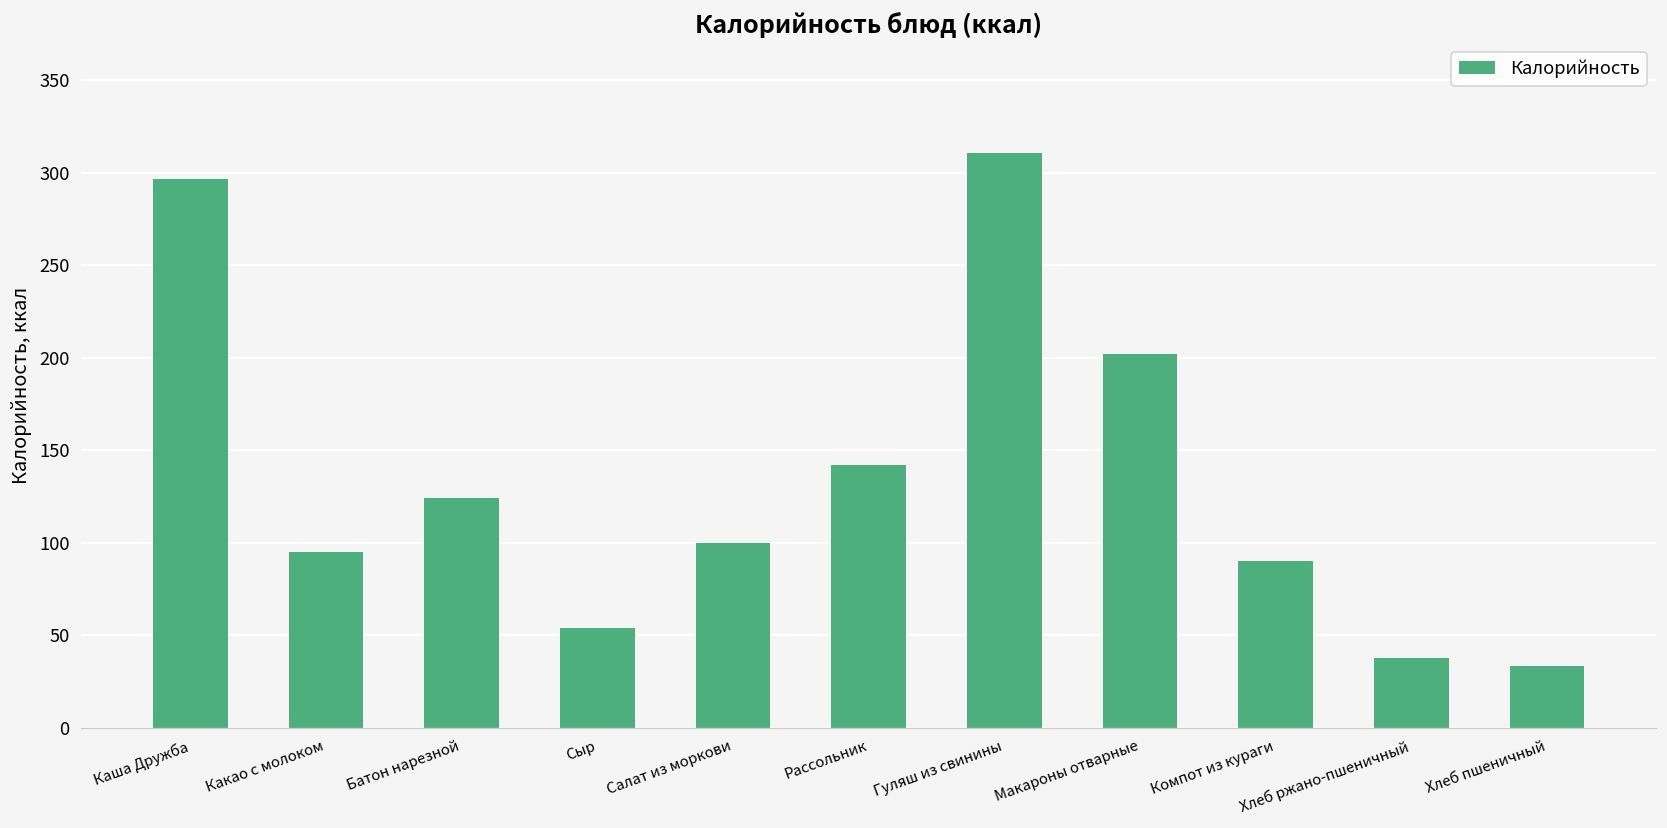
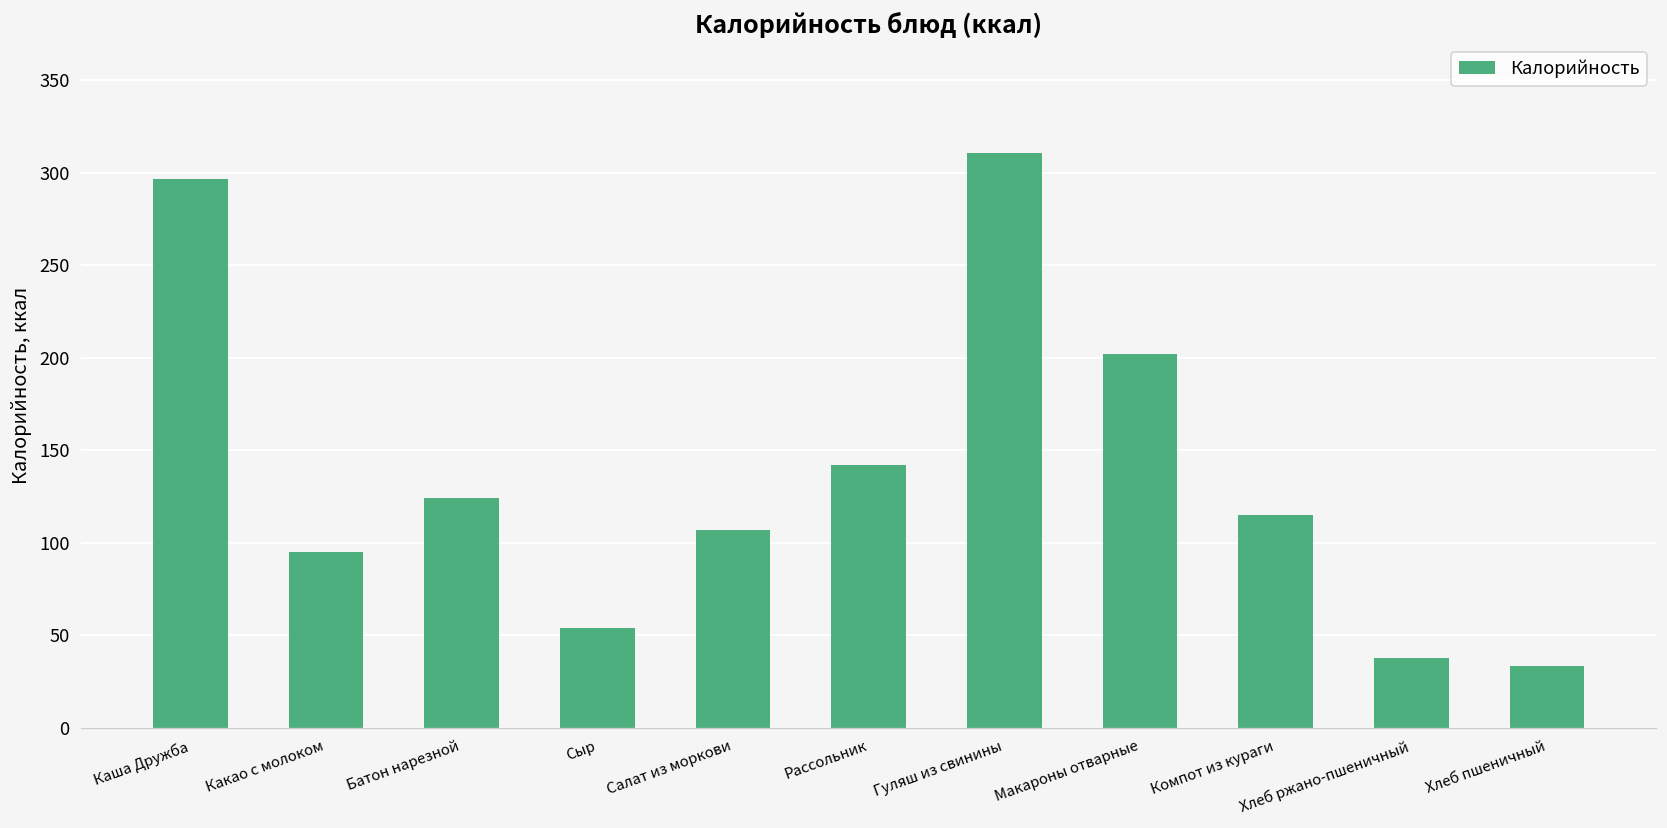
Салат из моркови: 100 -> 107
Компот из кураги: 90 -> 115
